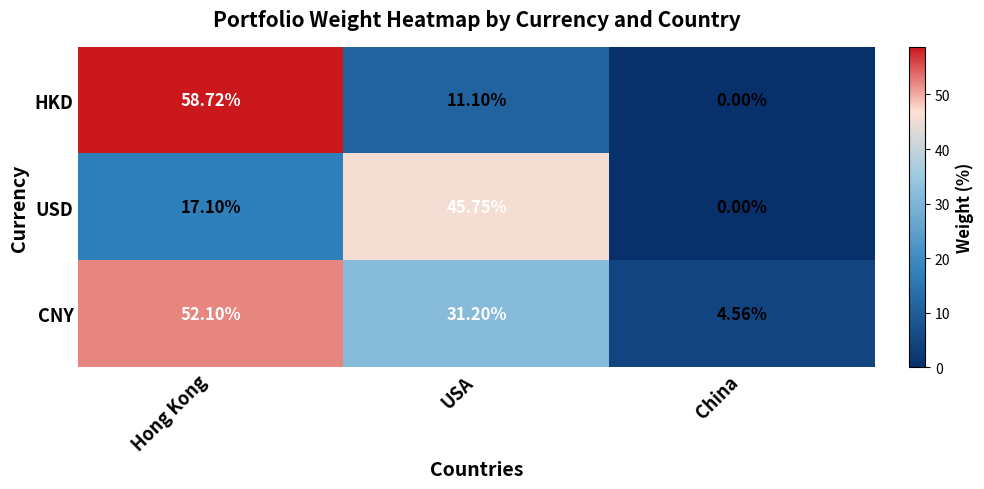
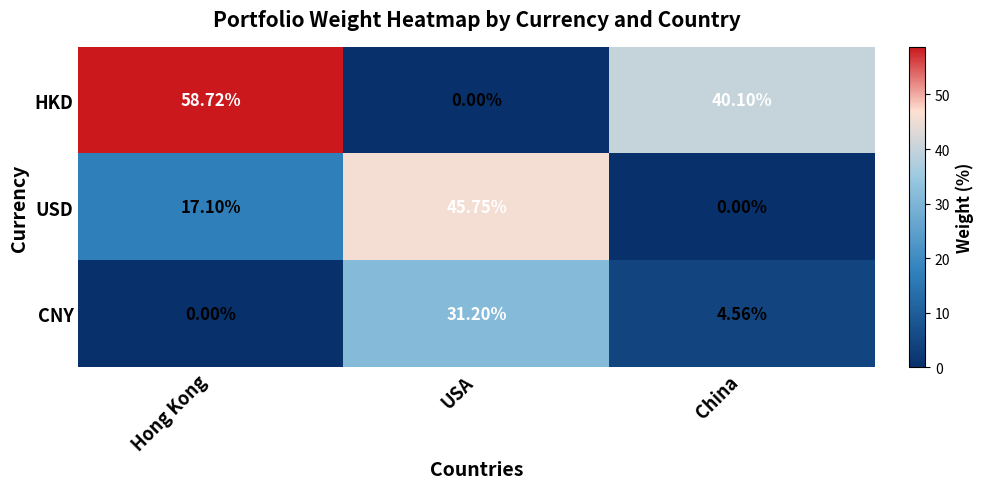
HKD, USA: 11.10% -> 0.00%
HKD, China: 0.00% -> 40.10%
CNY, Hong Kong: 52.10% -> 0.00%
